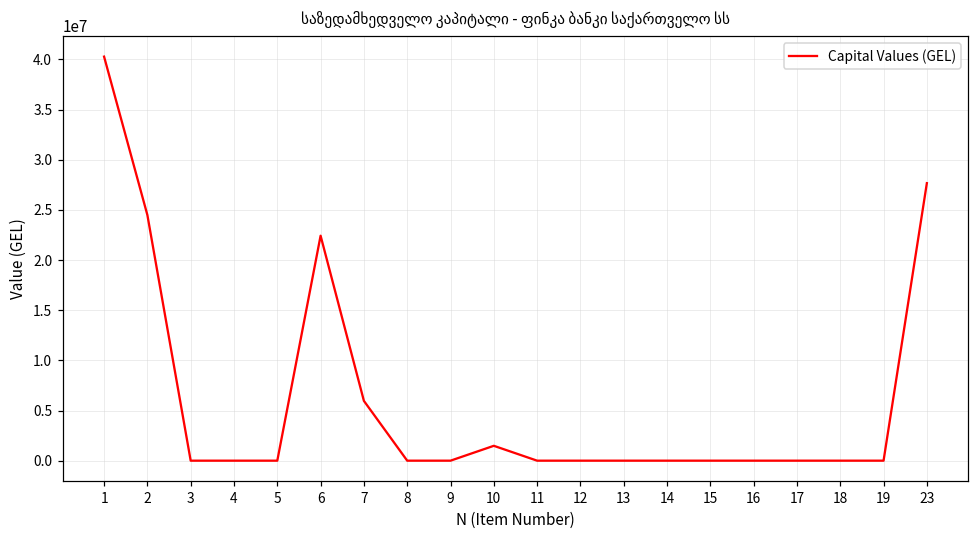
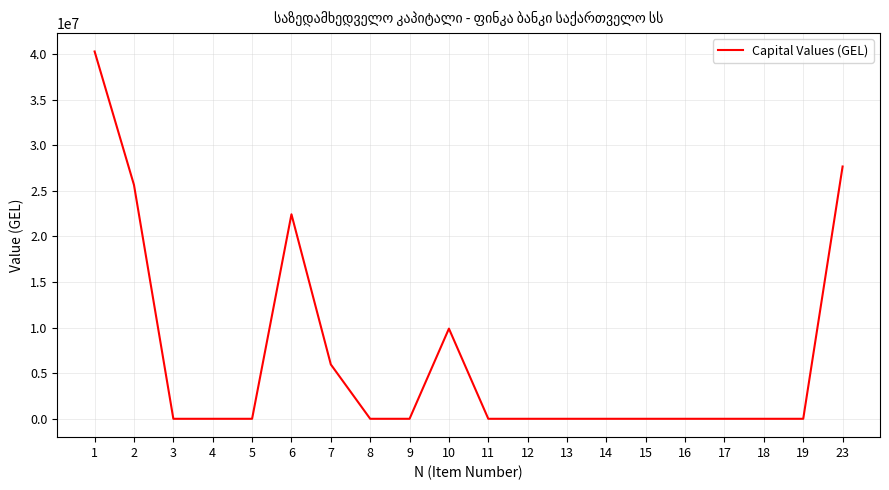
2: 24000000 -> 26000000
10: 1000000 -> 10000000
